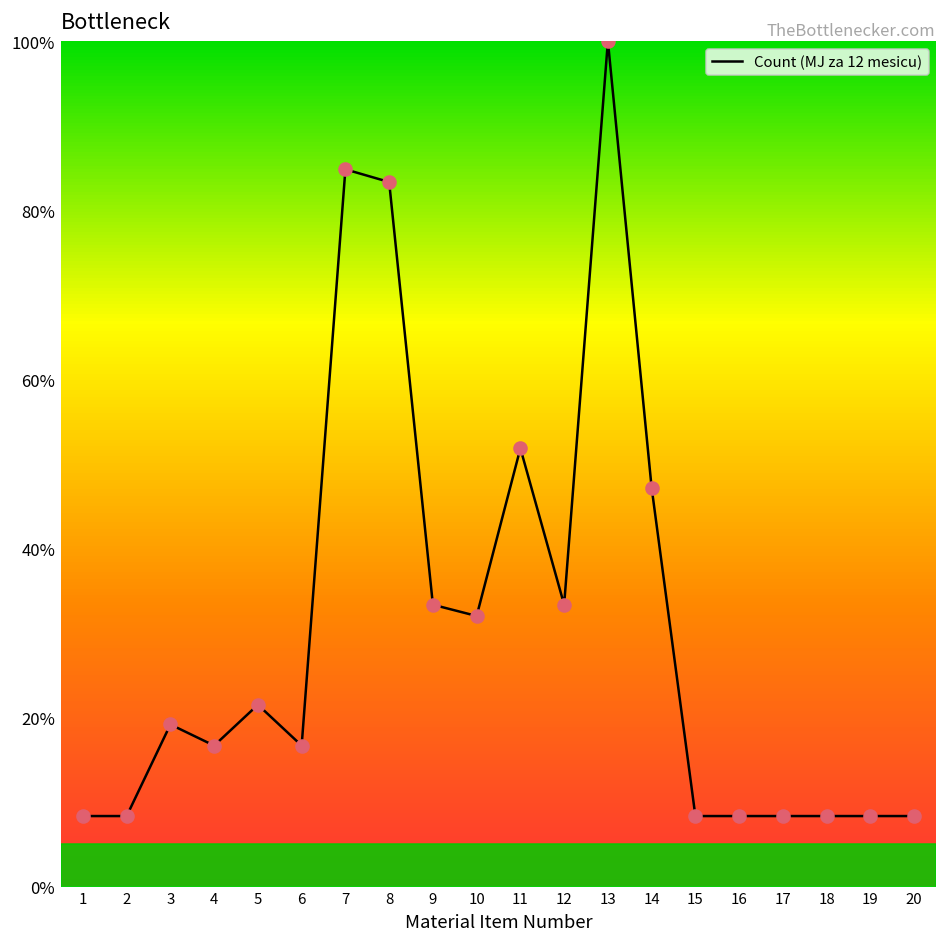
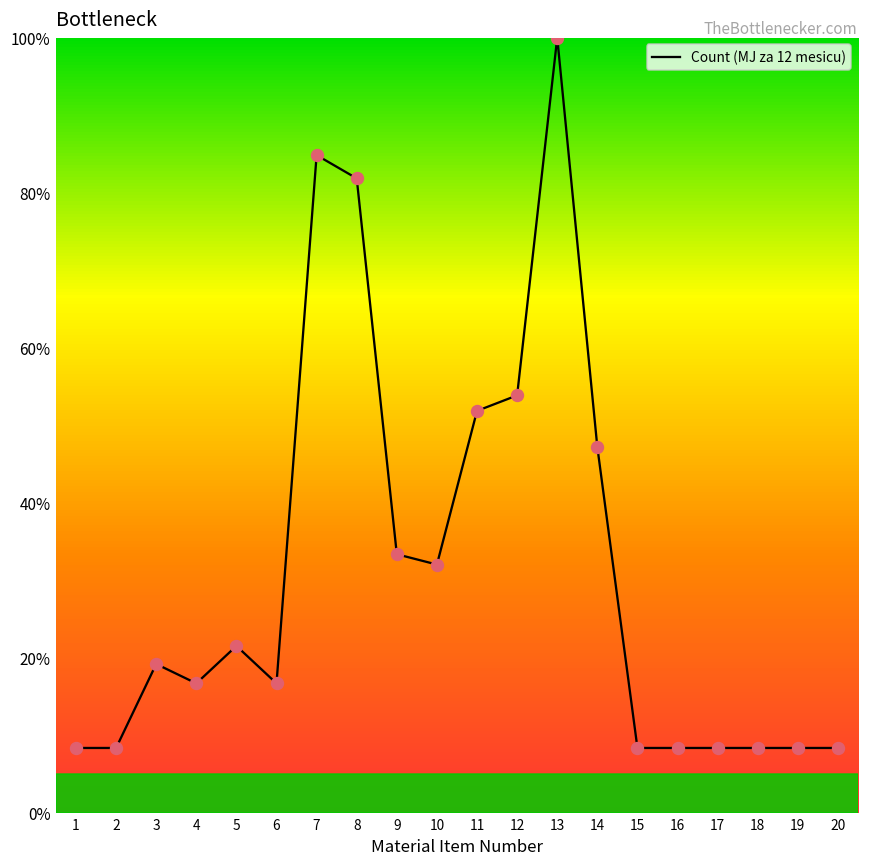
8: 83% -> 82%
12: 33% -> 54%
